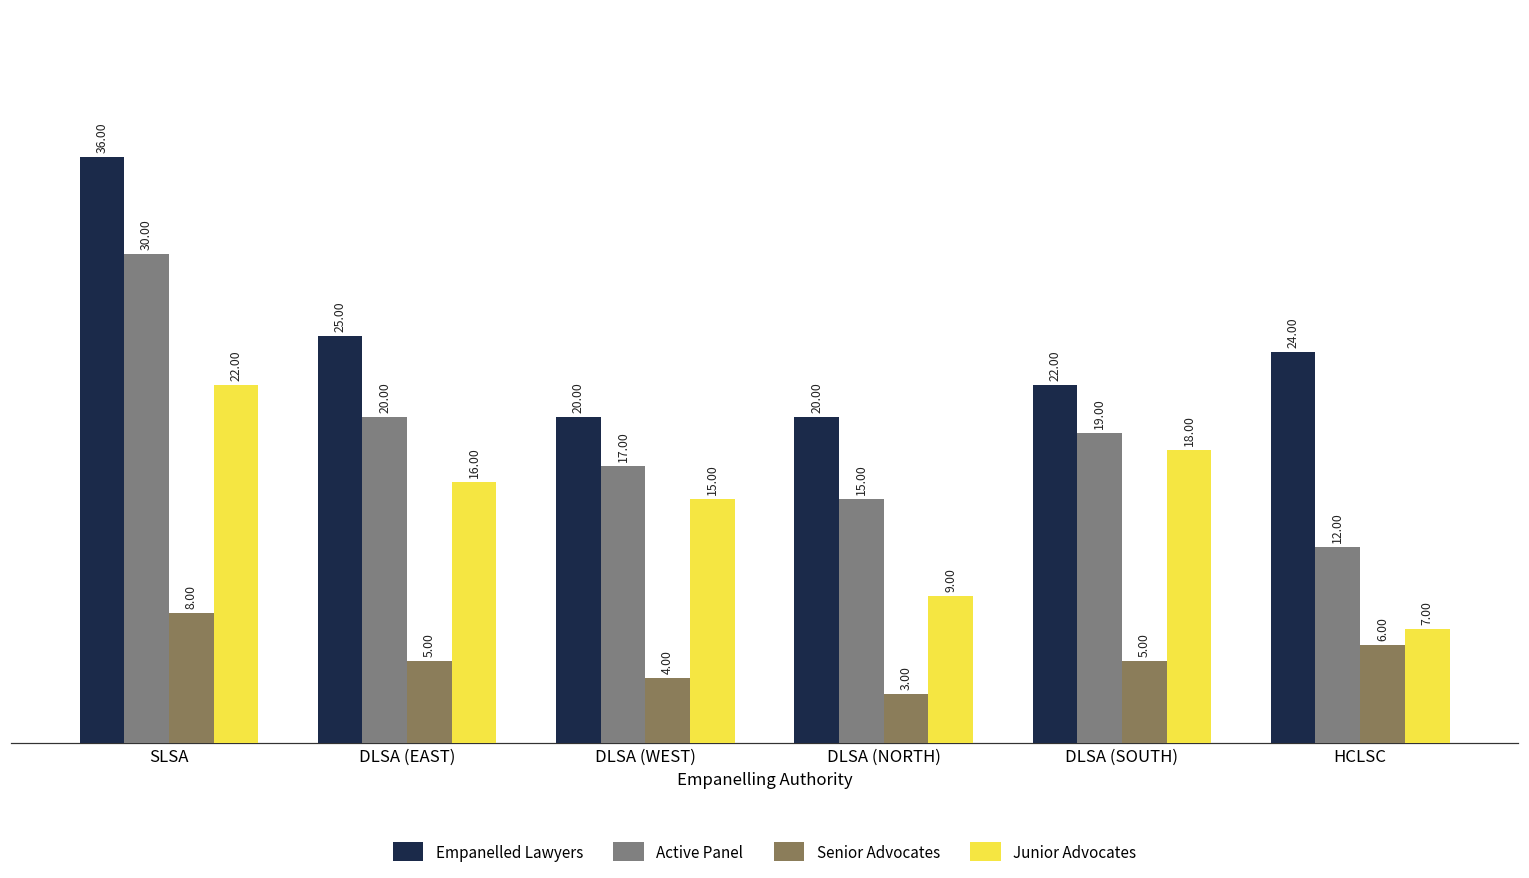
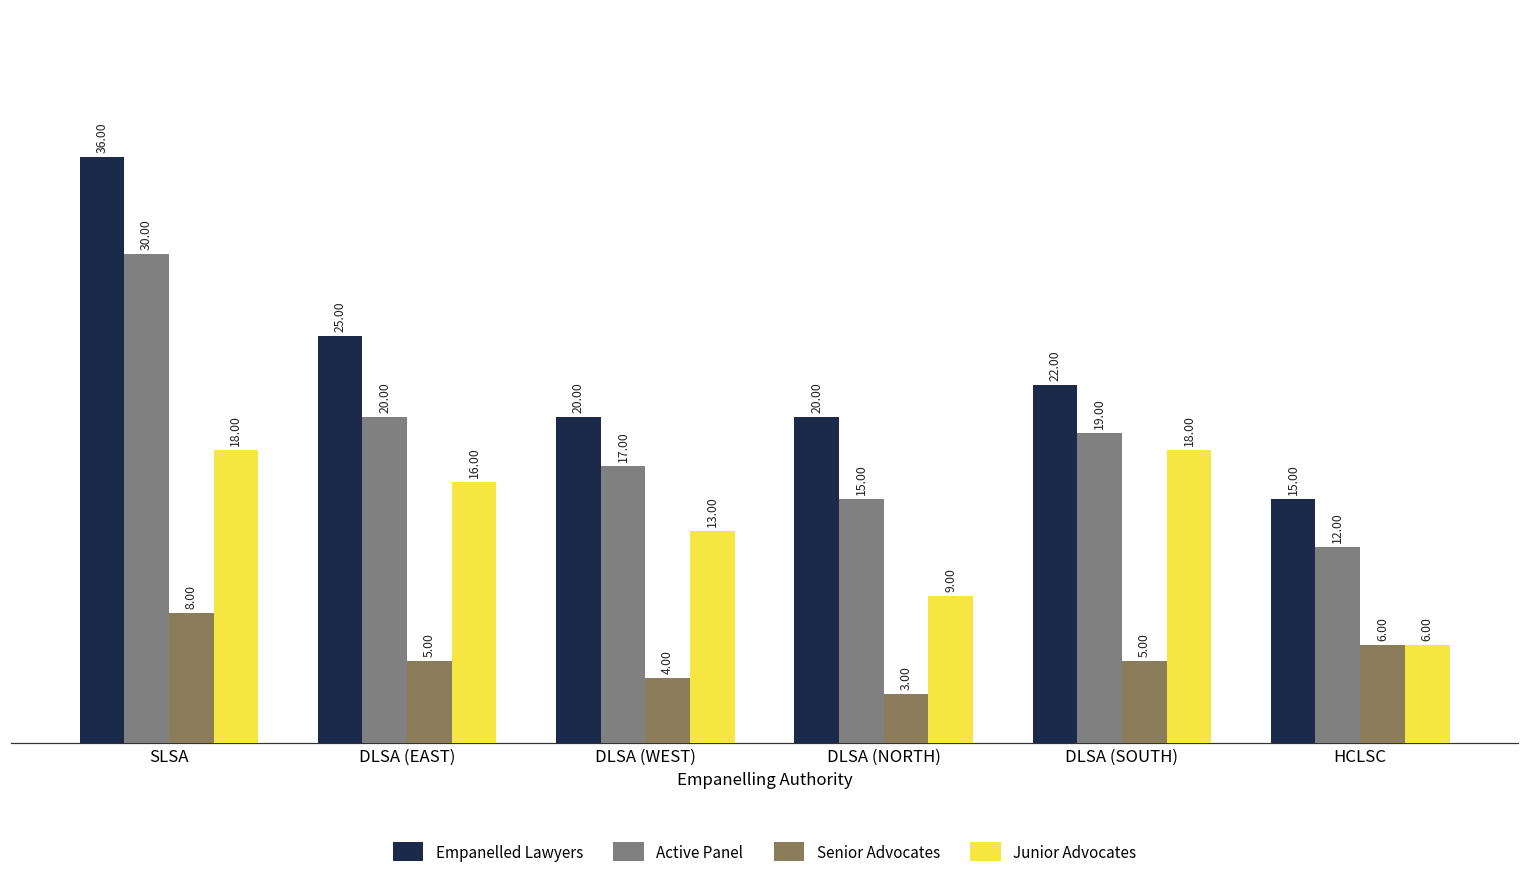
Junior Advocates, SLSA: 22.00 -> 18.00
Junior Advocates, DLSA (WEST): 15.00 -> 13.00
Empanelled Lawyers, HCLSC: 24.00 -> 15.00
Junior Advocates, HCLSC: 7.00 -> 6.00
